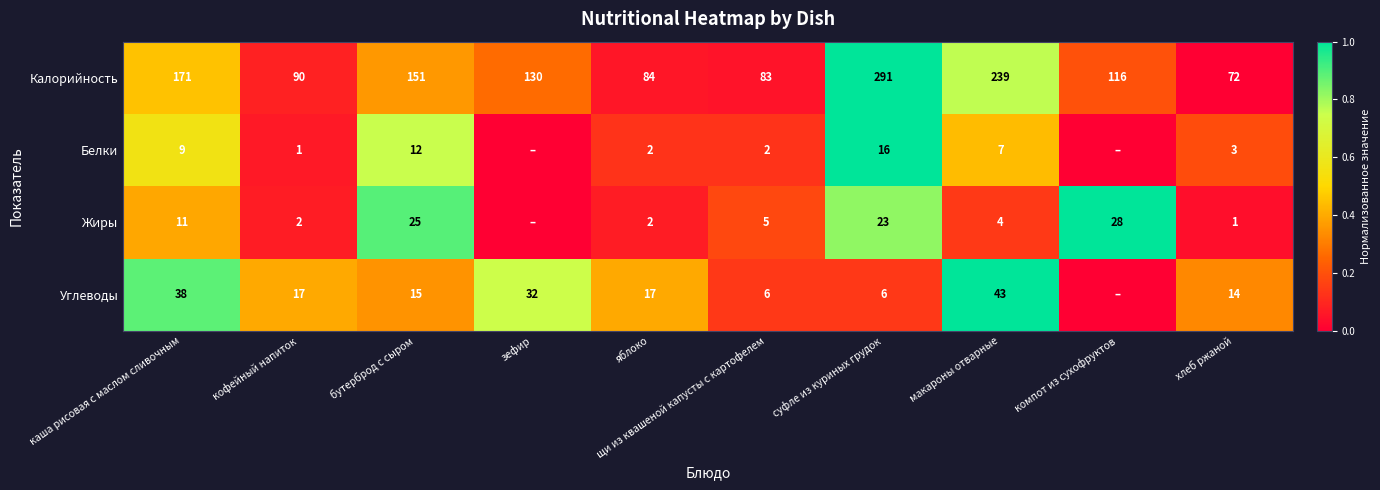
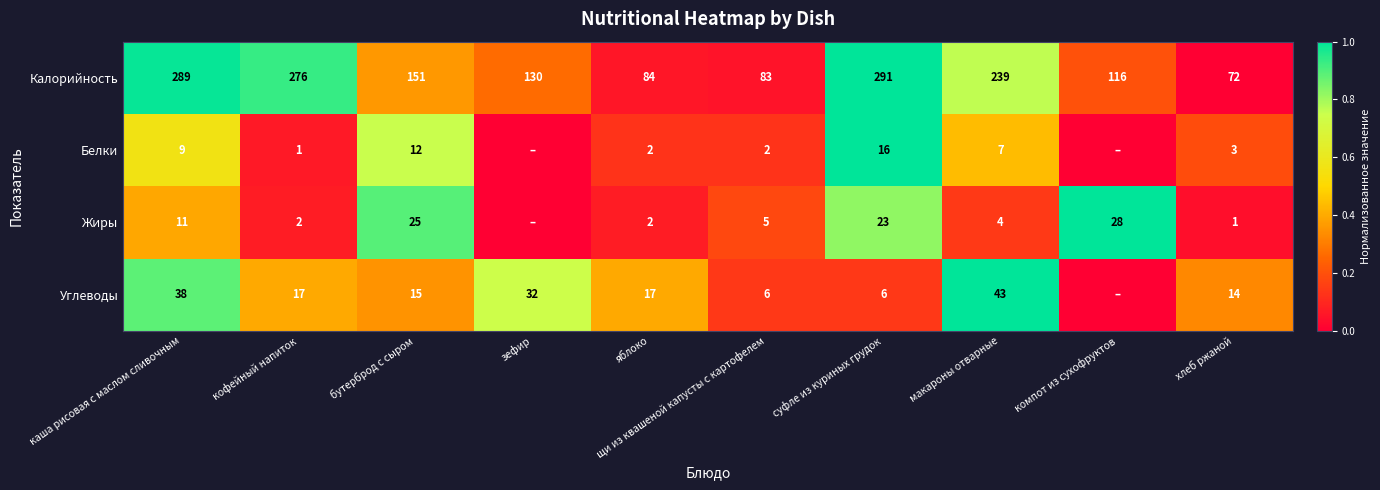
Калорийность, каша рисовая с маслом сливочным: 171 -> 289
Калорийность, кофейный напиток: 90 -> 276
